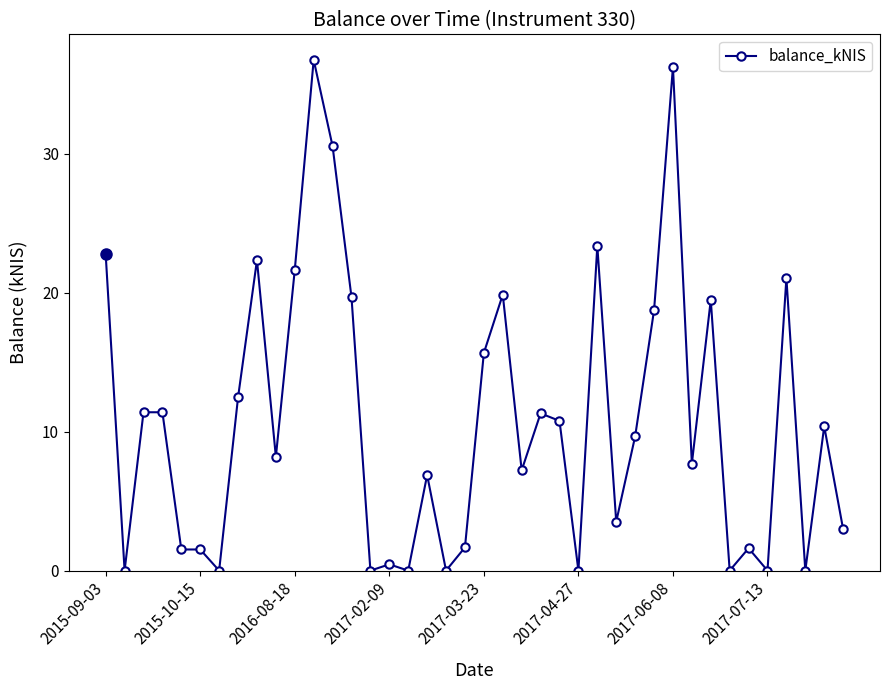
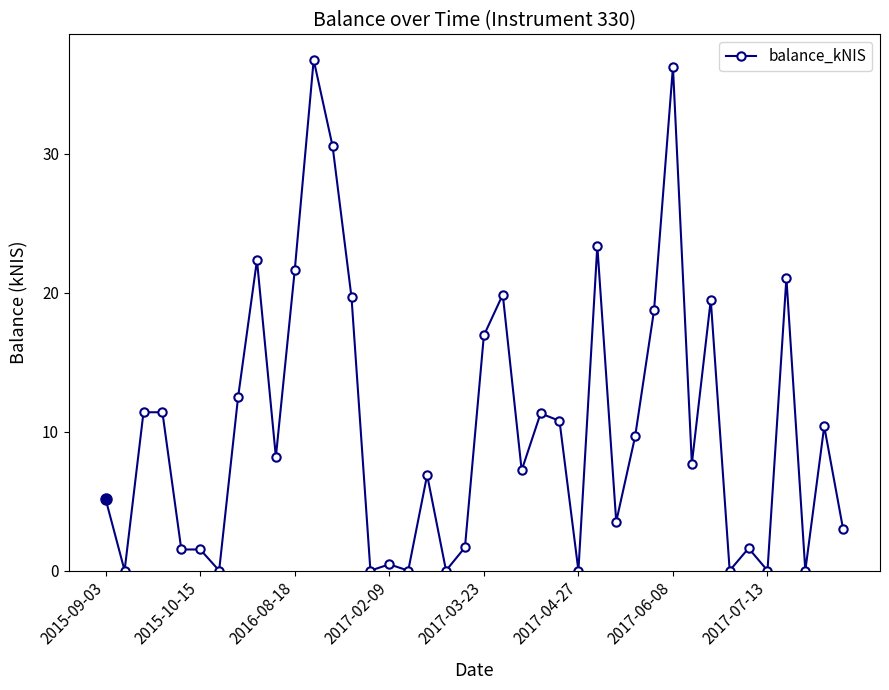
balance_kNIS, 2015-09-03: 22.8 -> 5.1
balance_kNIS, 2017-03-23: 15.7 -> 16.9
